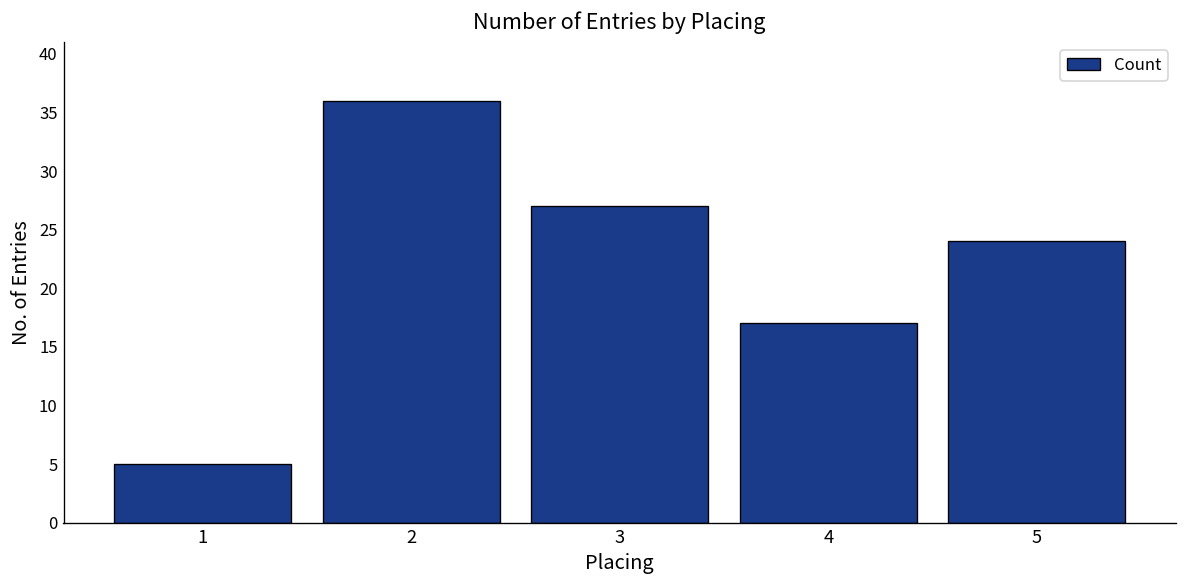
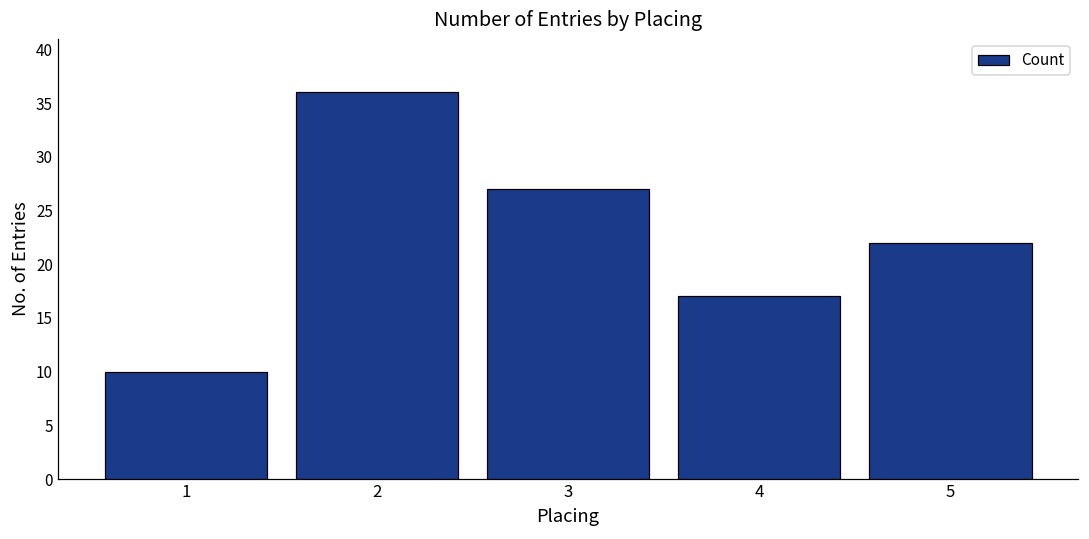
1: 5 -> 10
5: 24 -> 22
